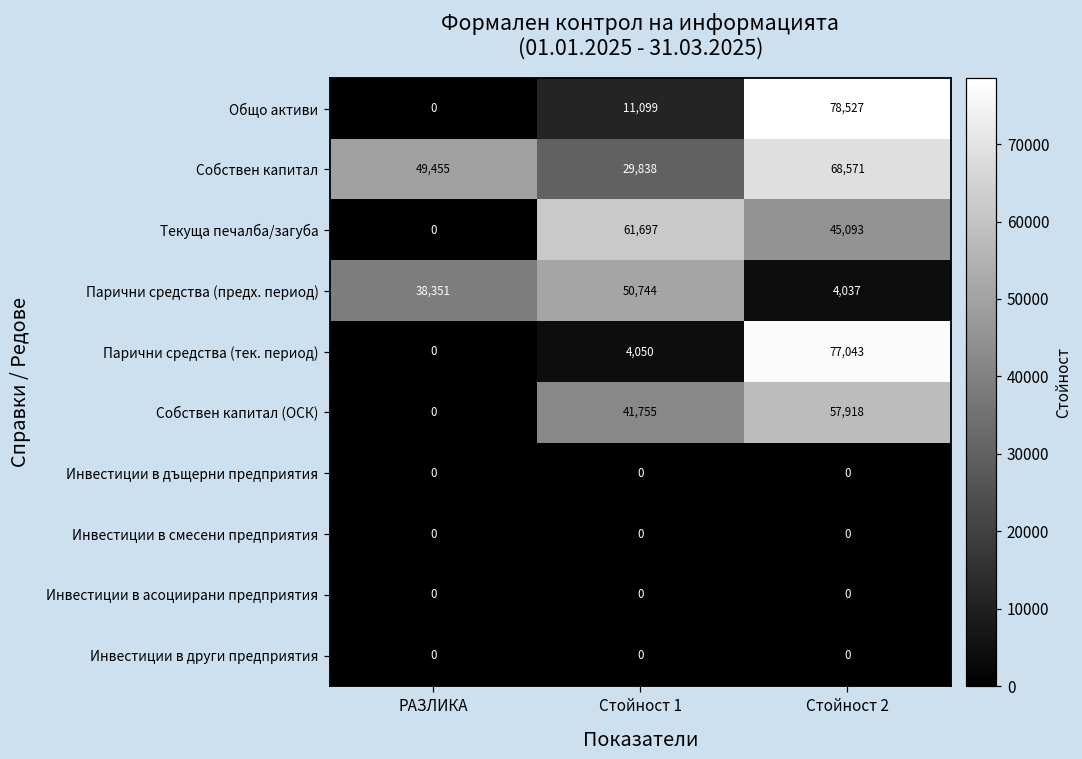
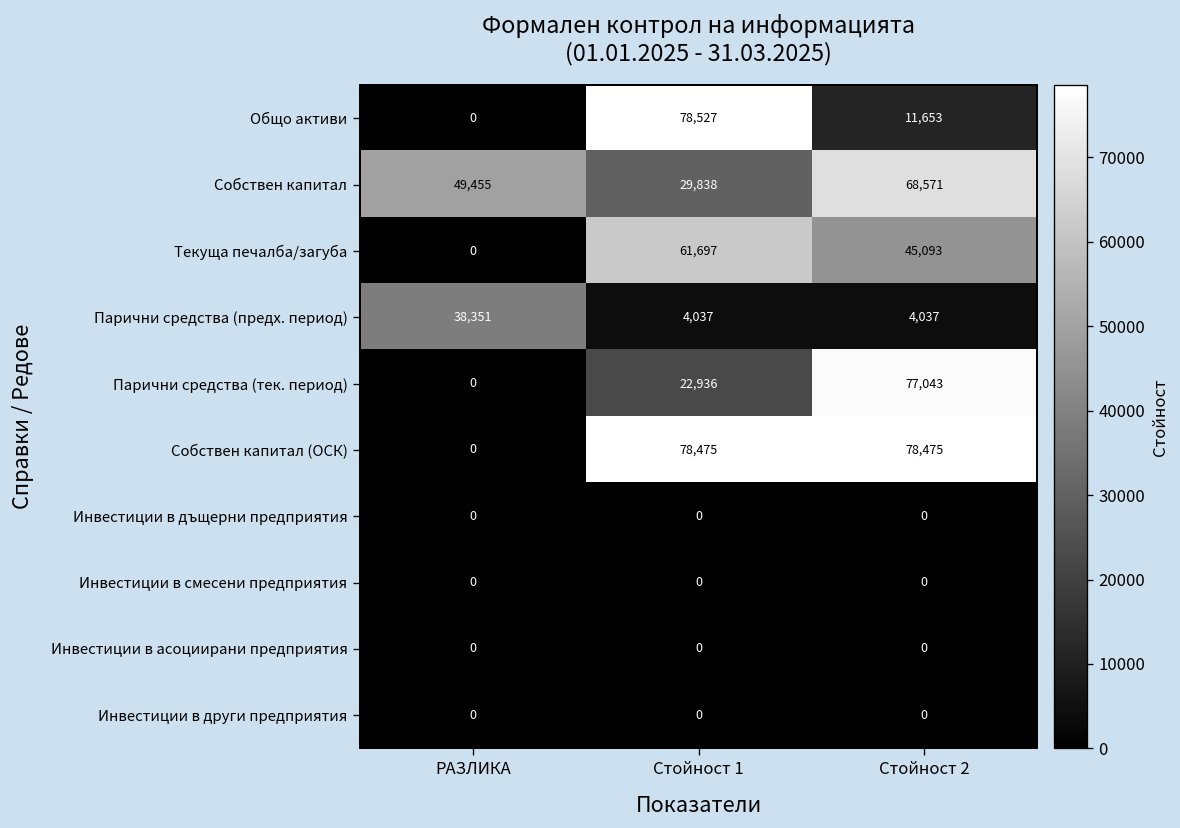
Общо активи, Стойност 1: 11,099 -> 78,527
Общо активи, Стойност 2: 78,527 -> 11,653
Парични средства (предх. период), Стойност 1: 50,744 -> 4,037
Парични средства (тек. период), Стойност 1: 4,050 -> 22,936
Собствен капитал (ОСК), Стойност 1: 41,755 -> 78,475
Собствен капитал (ОСК), Стойност 2: 57,918 -> 78,475
